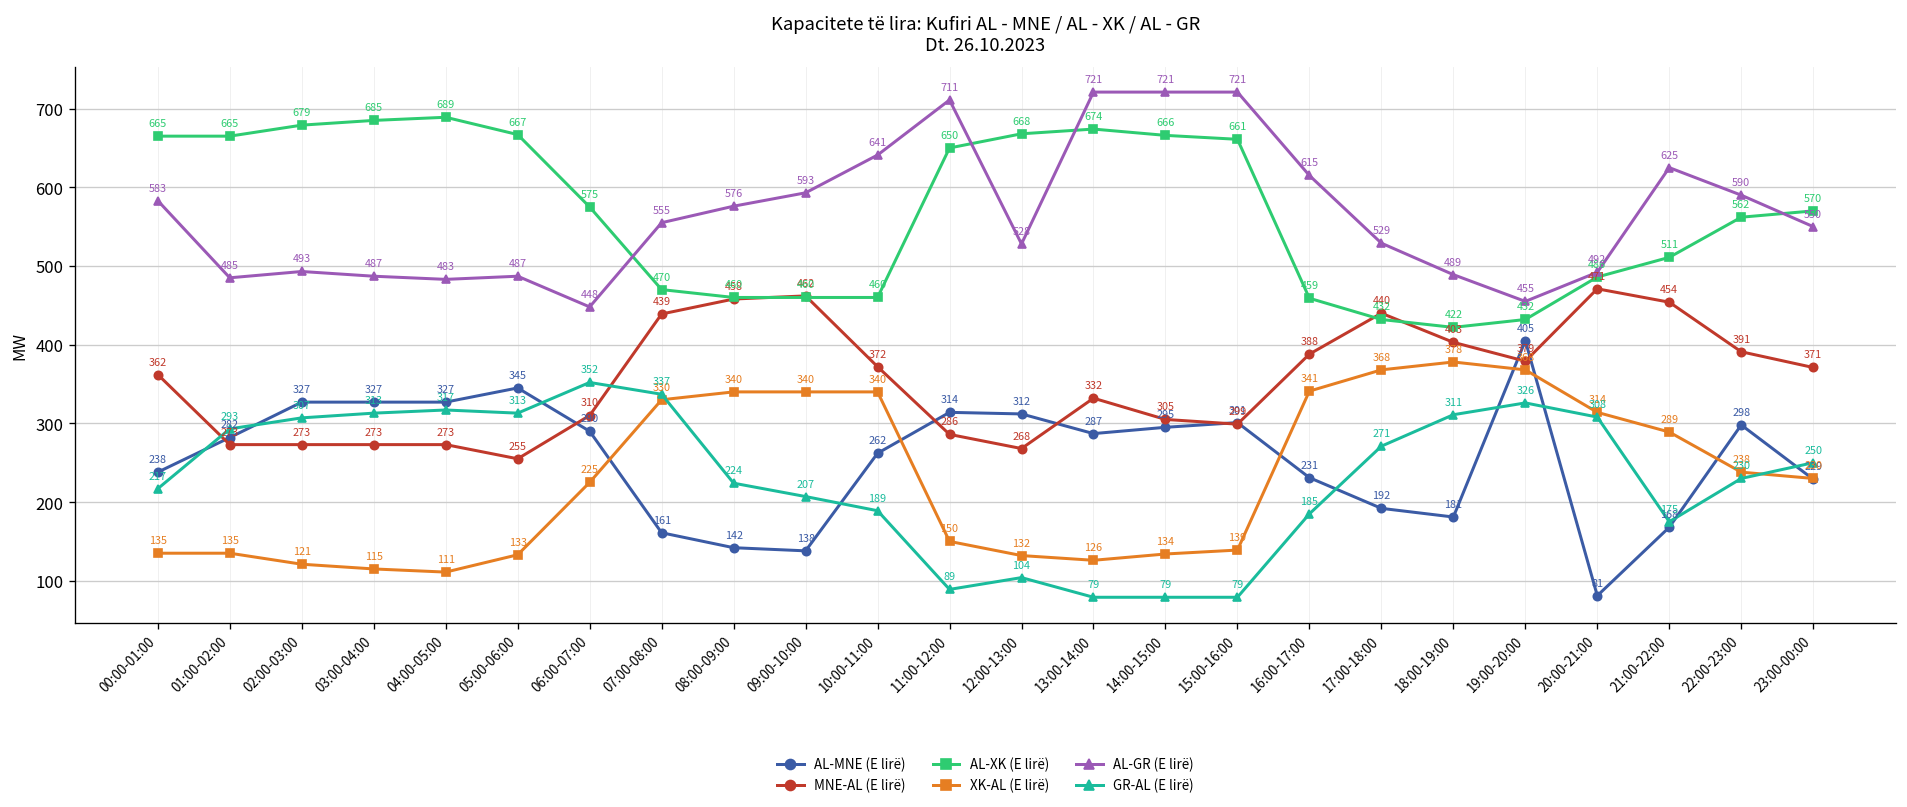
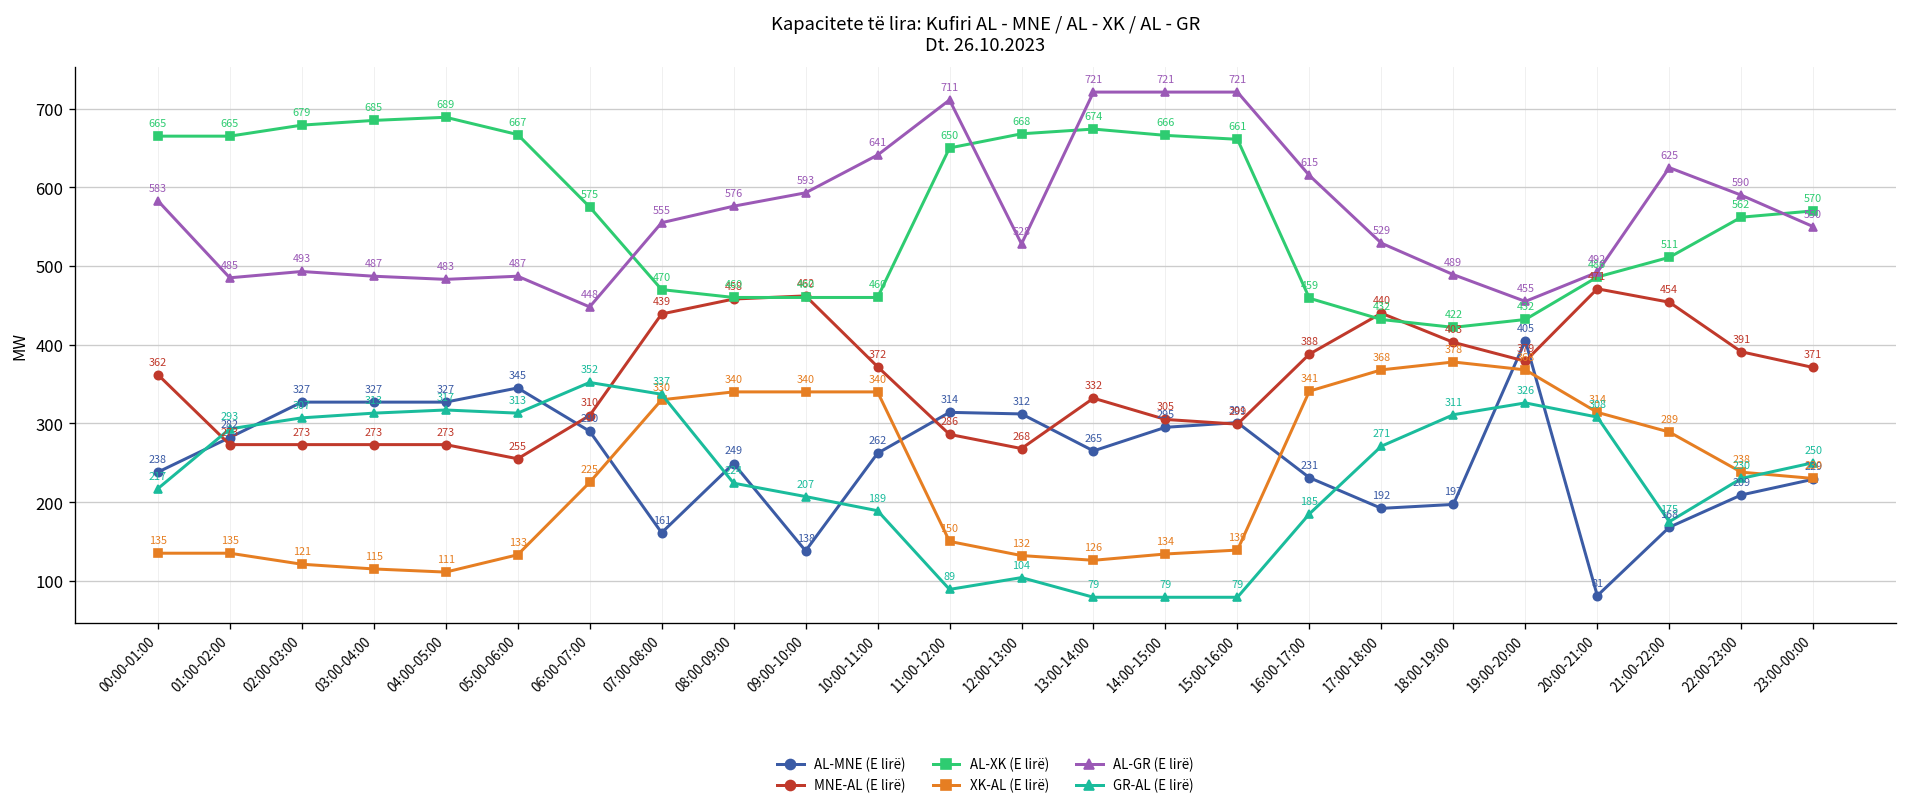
AL-MNE (E lirë), 08:00-09:00: 142 -> 249
AL-MNE (E lirë), 13:00-14:00: 287 -> 265
AL-MNE (E lirë), 18:00-19:00: 181 -> 197
AL-MNE (E lirë), 22:00-23:00: 298 -> 209
